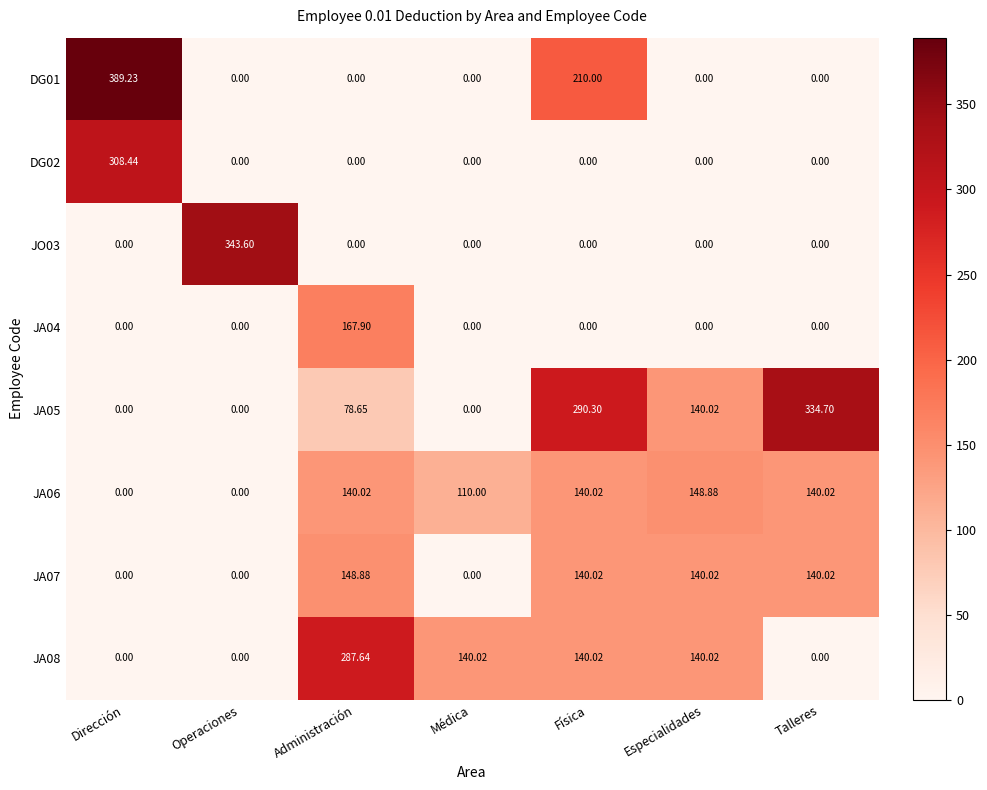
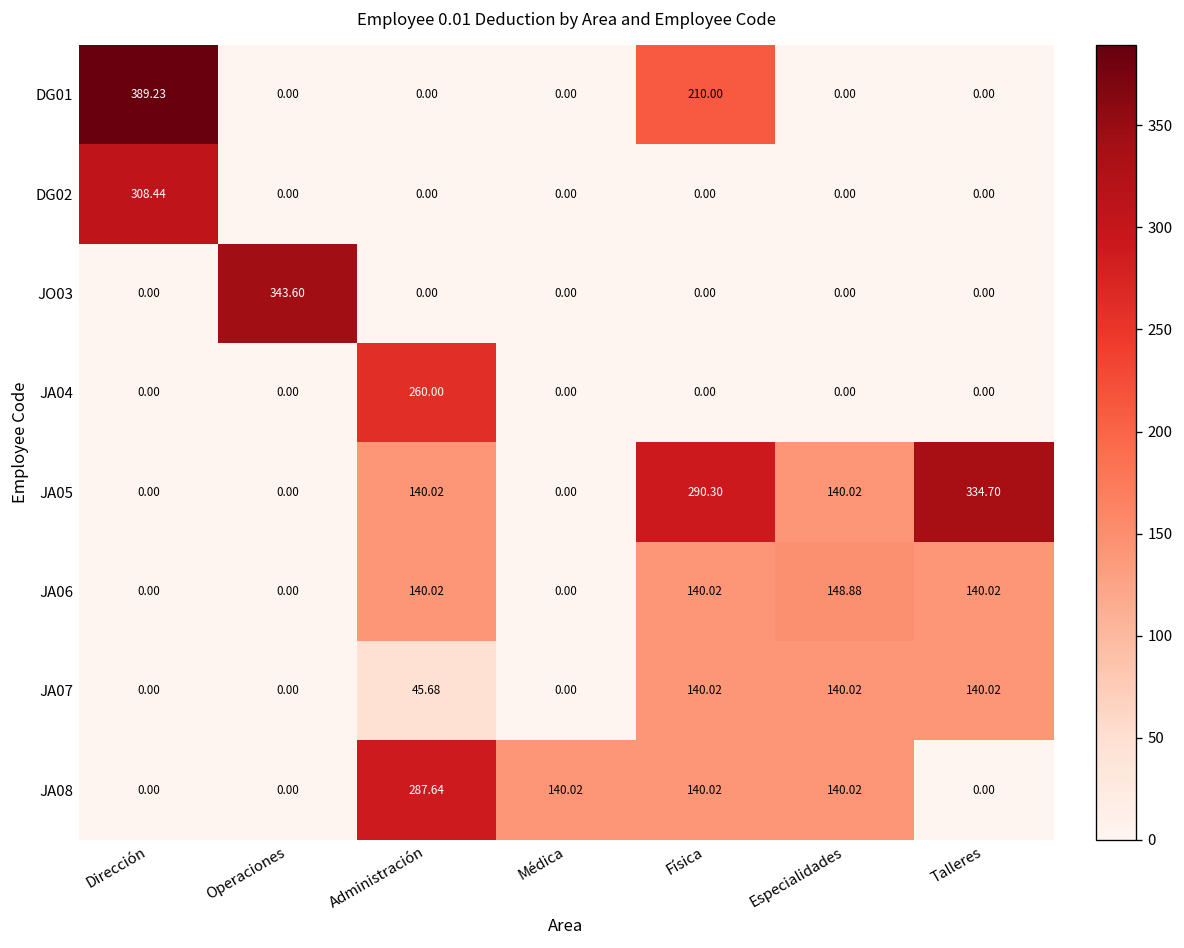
JA04, Administración: 167.90 -> 260.00
JA05, Administración: 78.65 -> 140.02
JA06, Médica: 110.00 -> 0.00
JA07, Administración: 148.88 -> 45.68
